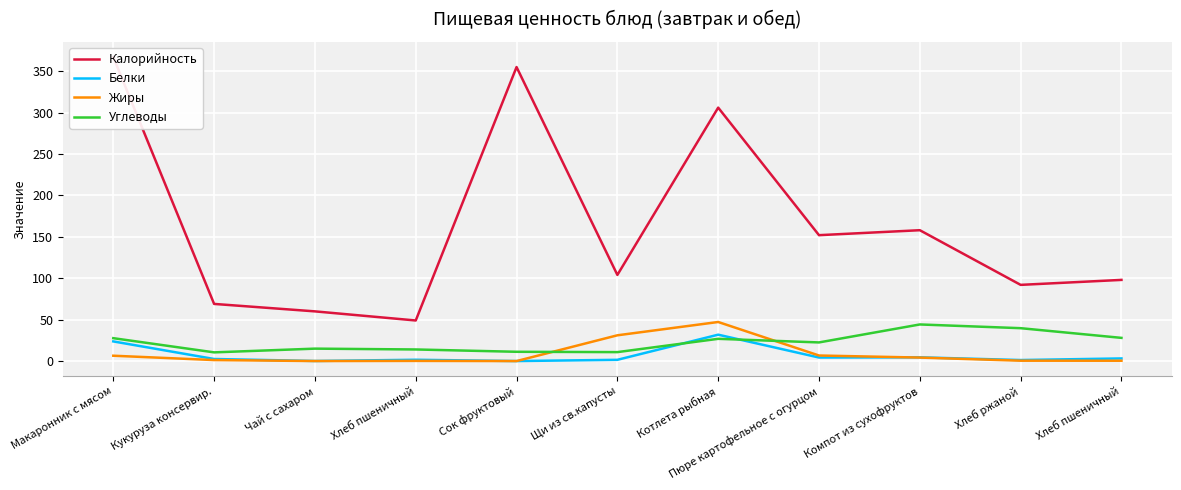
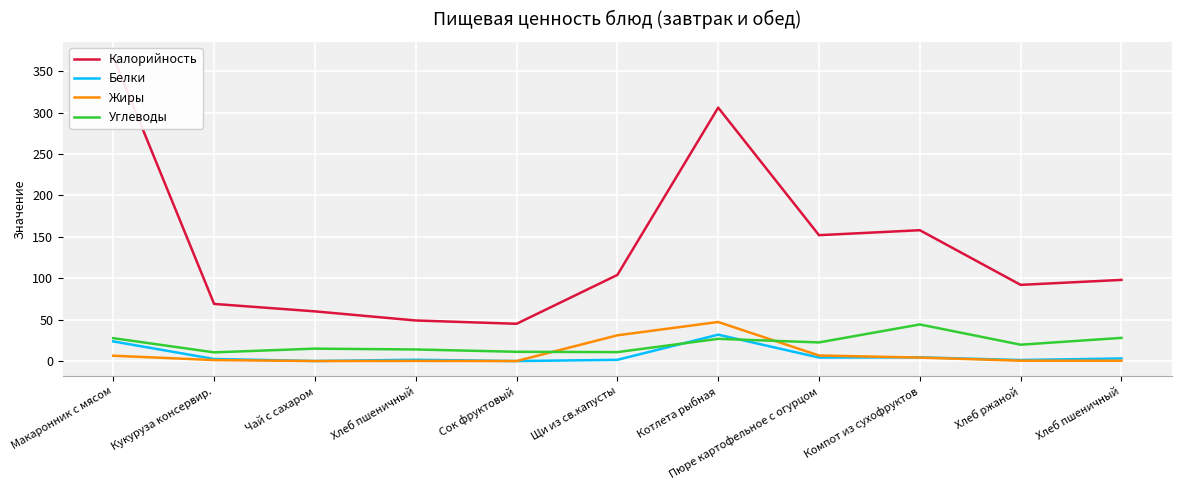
Калорийность, Сок фруктовый: 360 -> 50
Углеводы, Хлеб ржаной: 40 -> 20
